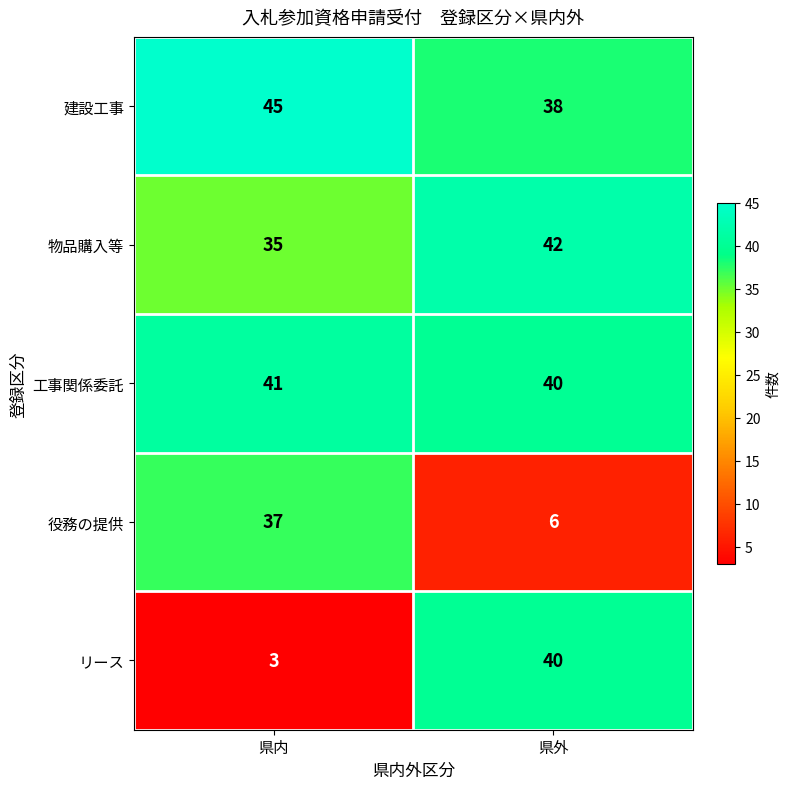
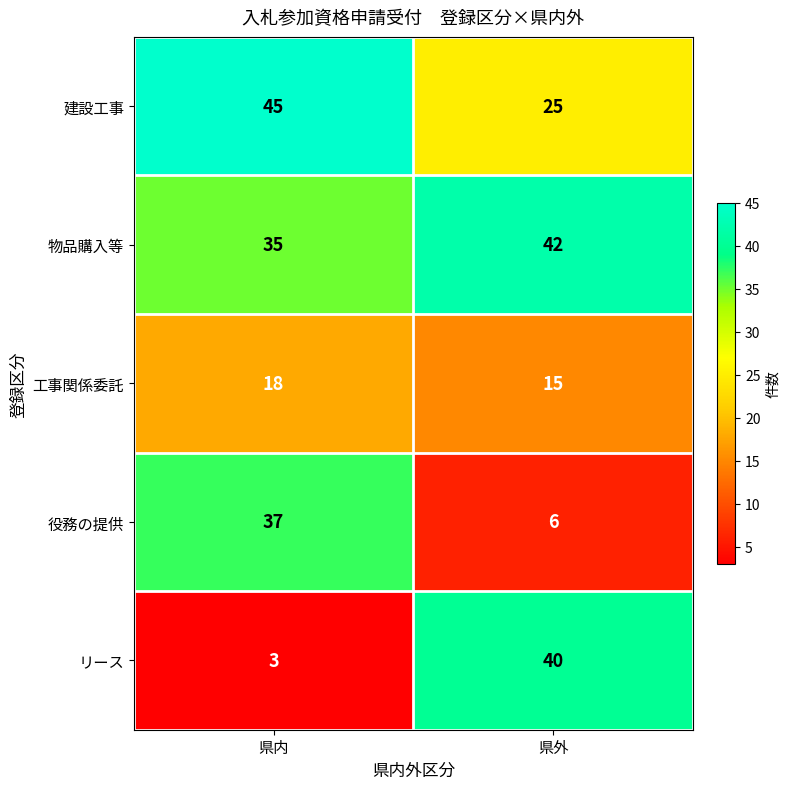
建設工事, 県外: 38 -> 25
工事関係委託, 県内: 41 -> 18
工事関係委託, 県外: 40 -> 15
